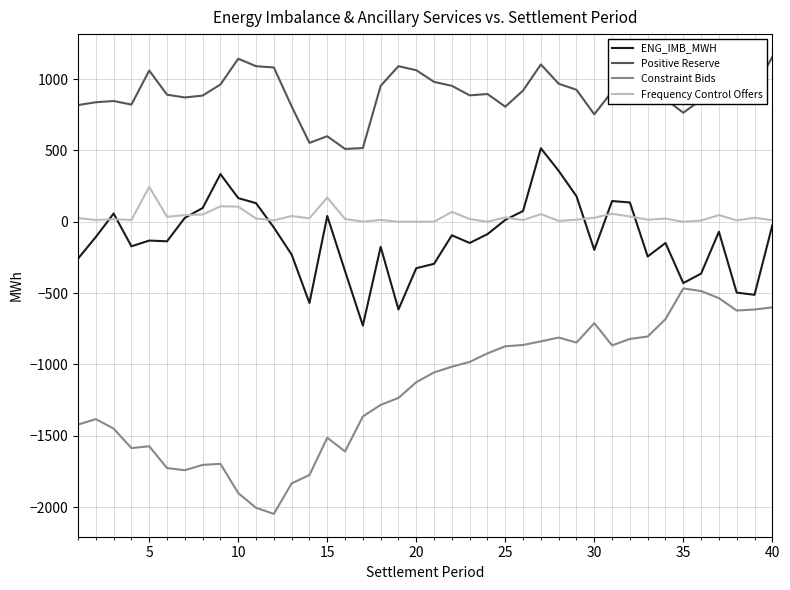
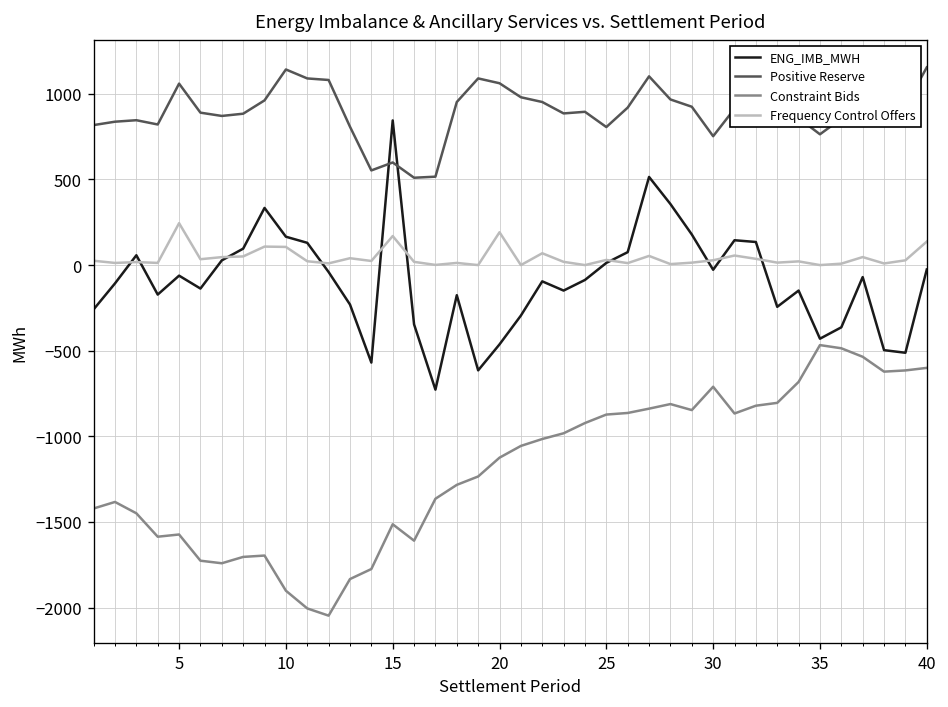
ENG_IMB_MWH, 5: -130 -> -60
ENG_IMB_MWH, 15: 40 -> 840
ENG_IMB_MWH, 20: -330 -> -460
Frequency Control Offers, 20: 0 -> 190
ENG_IMB_MWH, 30: -200 -> -30
Frequency Control Offers, 40: 10 -> 140
